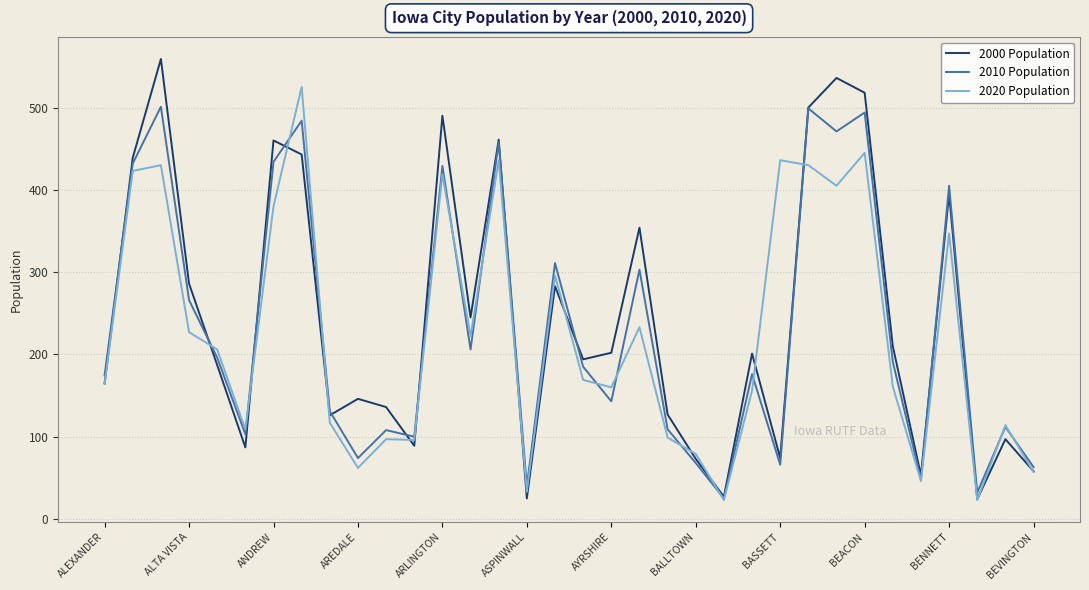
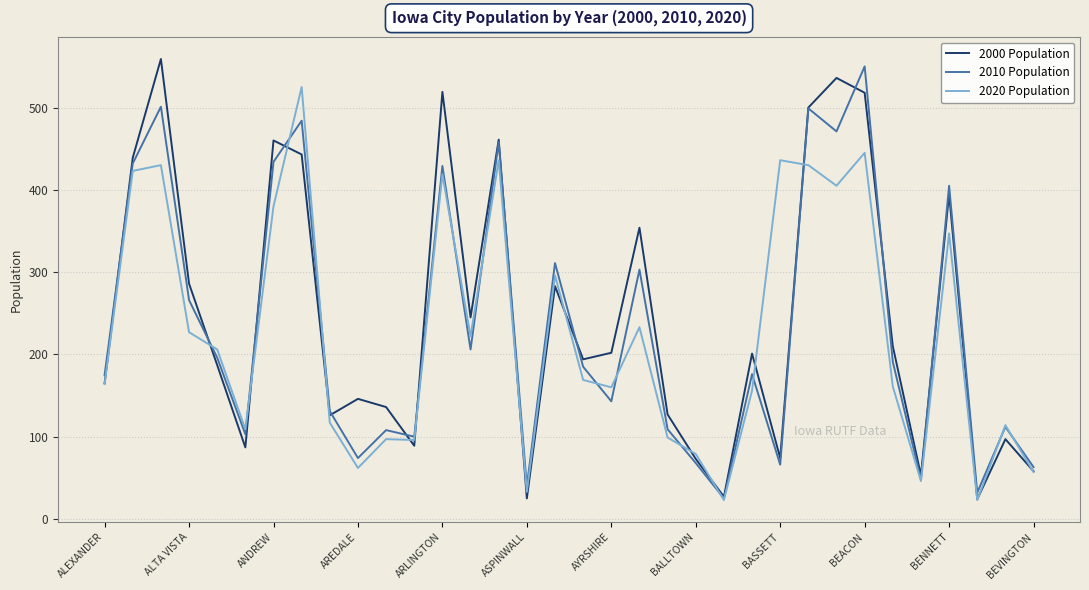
2000 Population, ARLINGTON: 490 -> 520
2010 Population, BEACON: 490 -> 550
